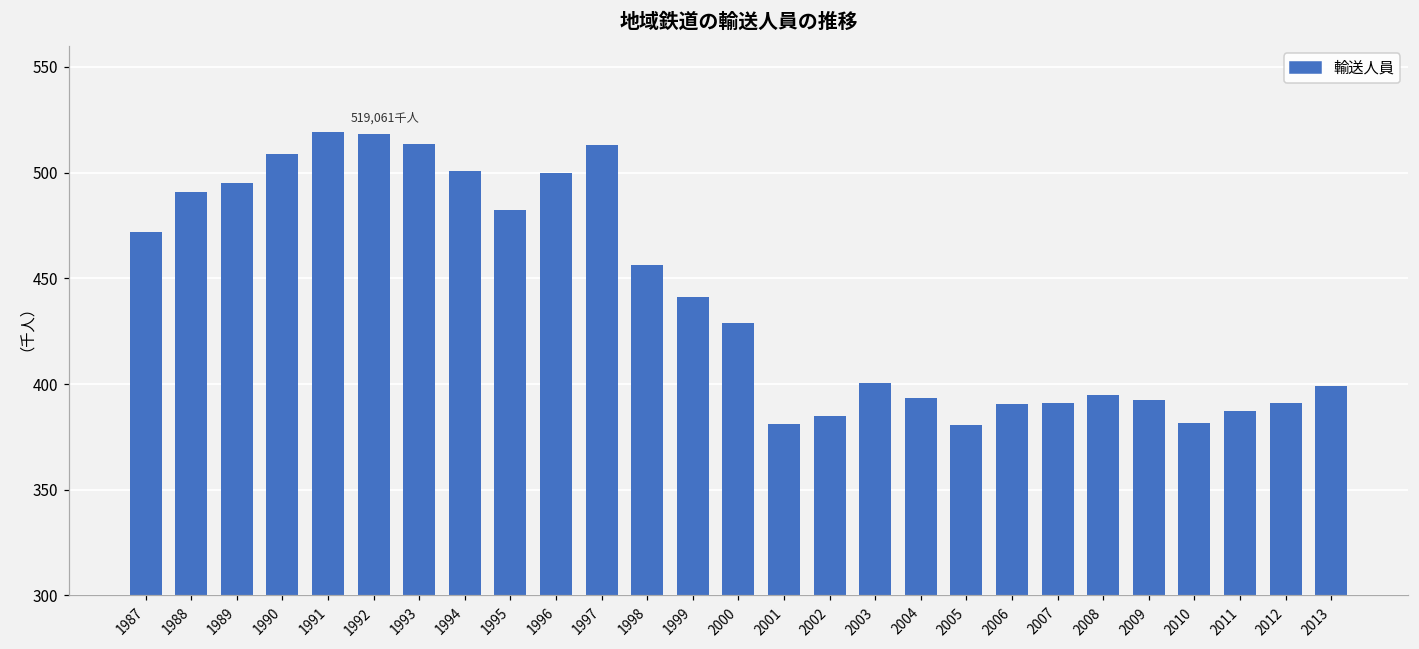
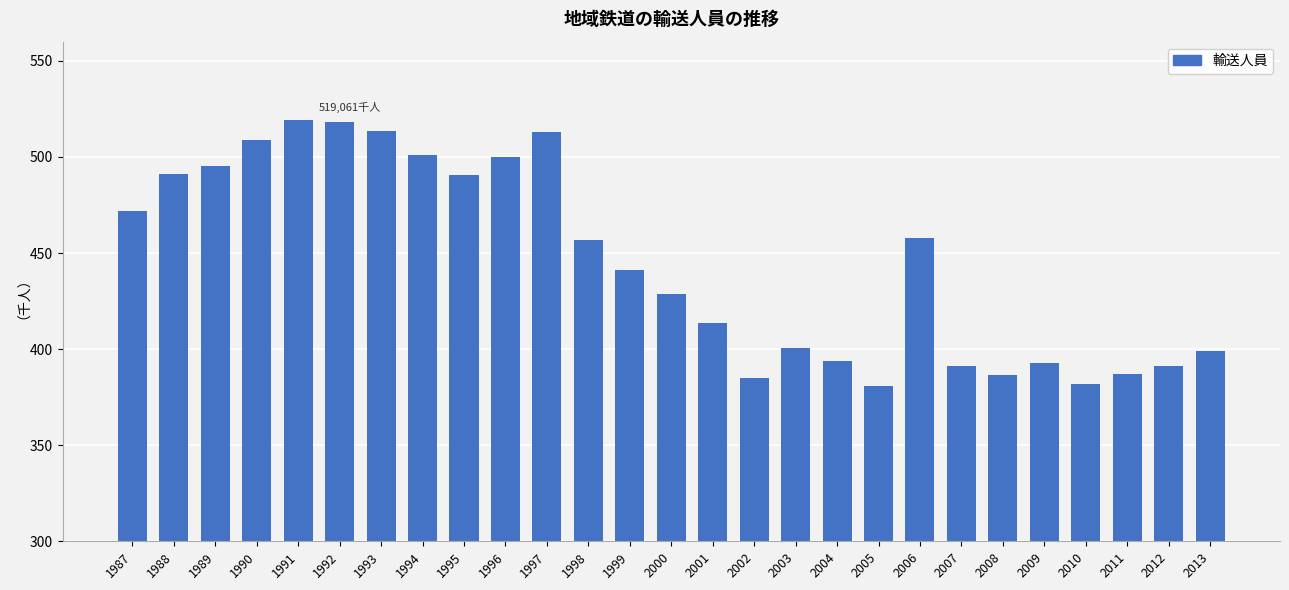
1995: 482 -> 491
2001: 381 -> 413
2006: 391 -> 458
2008: 395 -> 387
